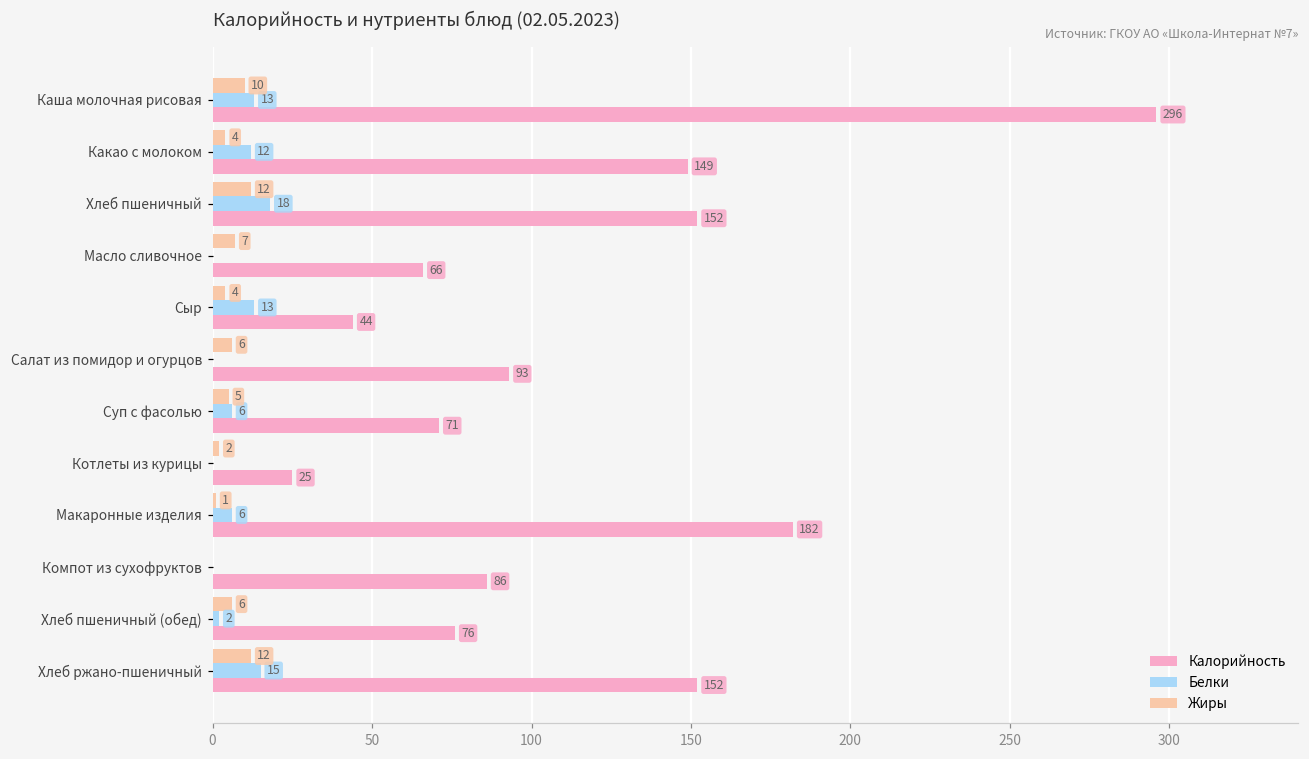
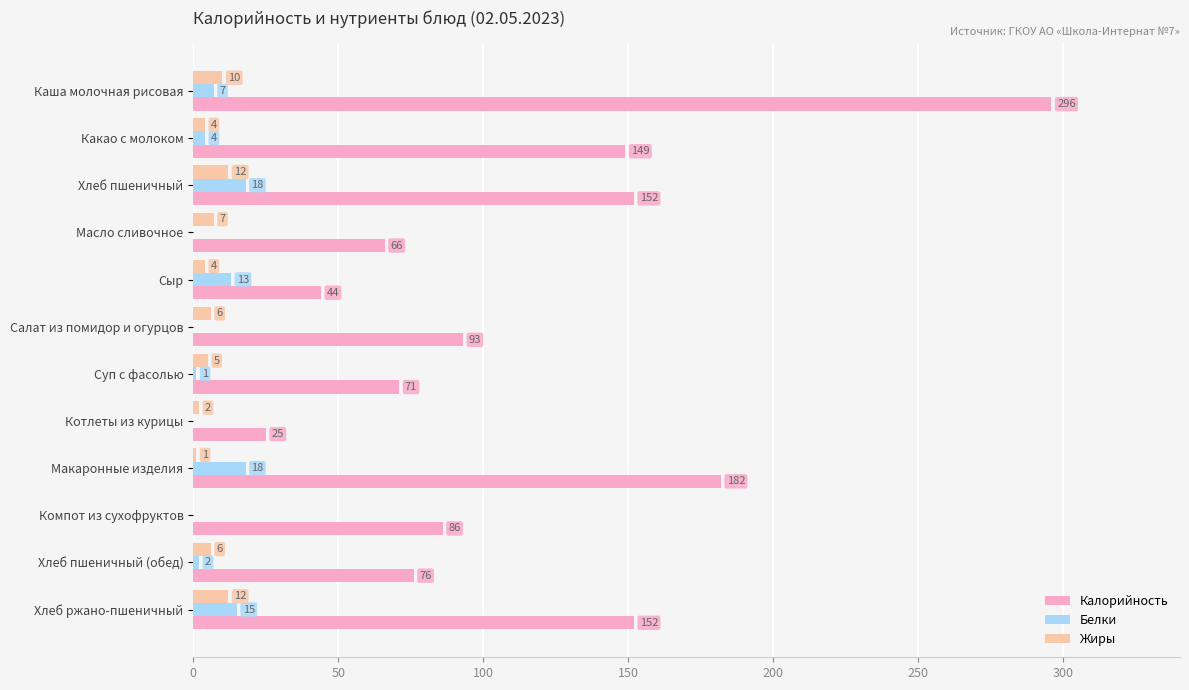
Белки, Каша молочная рисовая: 13 -> 7
Белки, Какао с молоком: 12 -> 4
Белки, Суп с фасолью: 6 -> 1
Белки, Макаронные изделия: 6 -> 18
